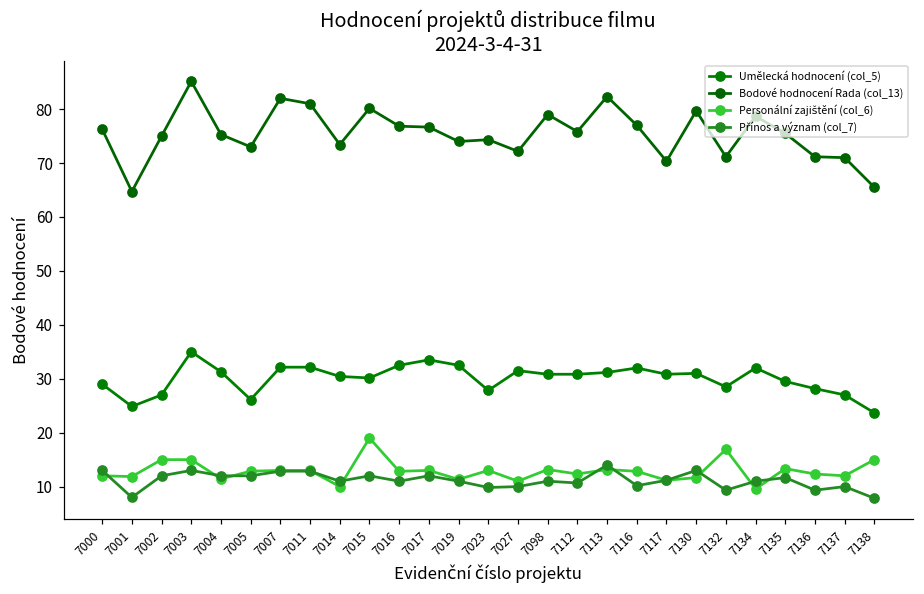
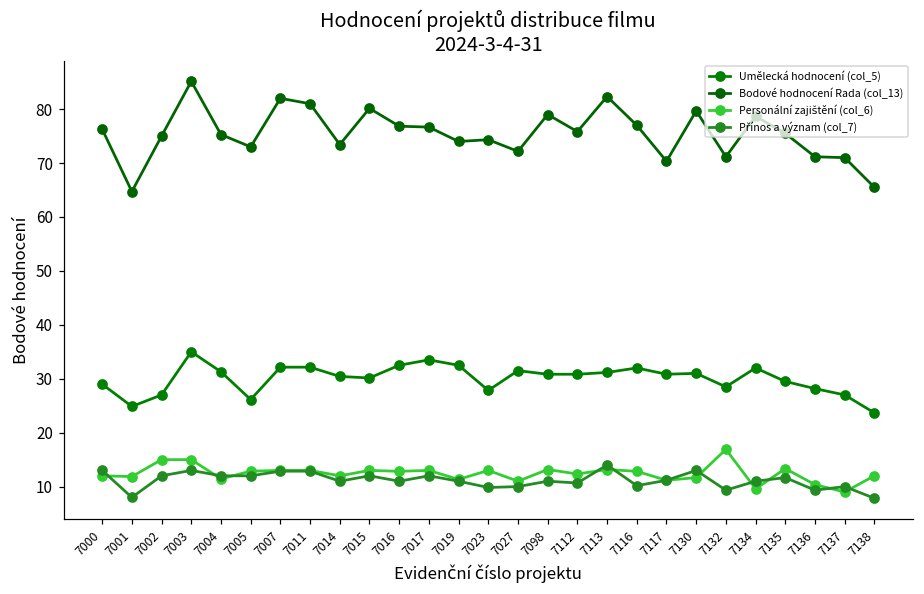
Personální zajištění (col_6), 7014: 10 -> 12
Personální zajištění (col_6), 7015: 19 -> 13
Personální zajištění (col_6), 7136: 12 -> 10
Personální zajištění (col_6), 7137: 12 -> 9
Personální zajištění (col_6), 7138: 15 -> 12
